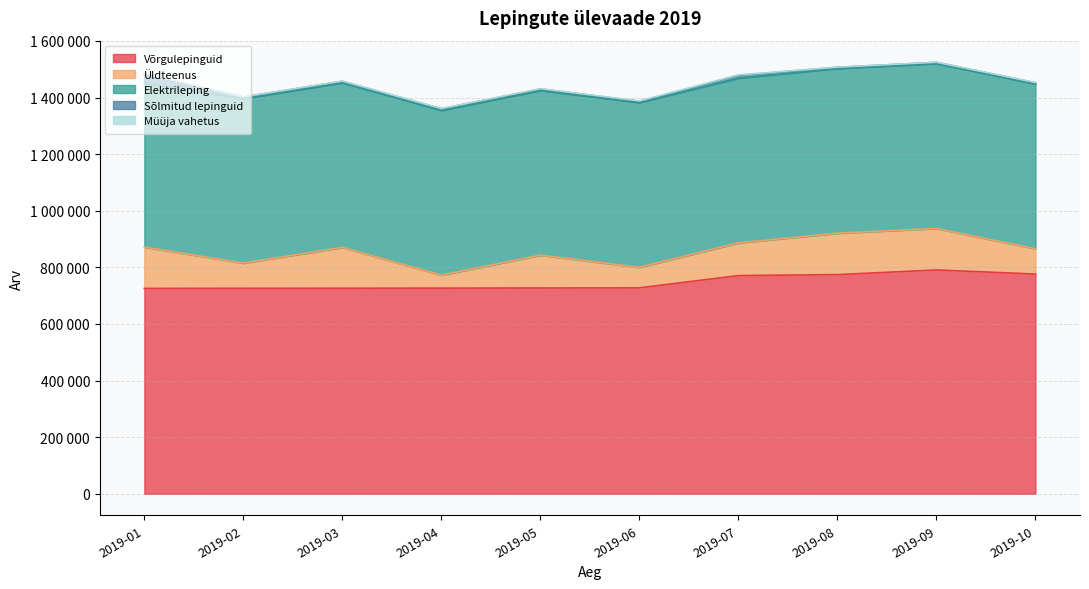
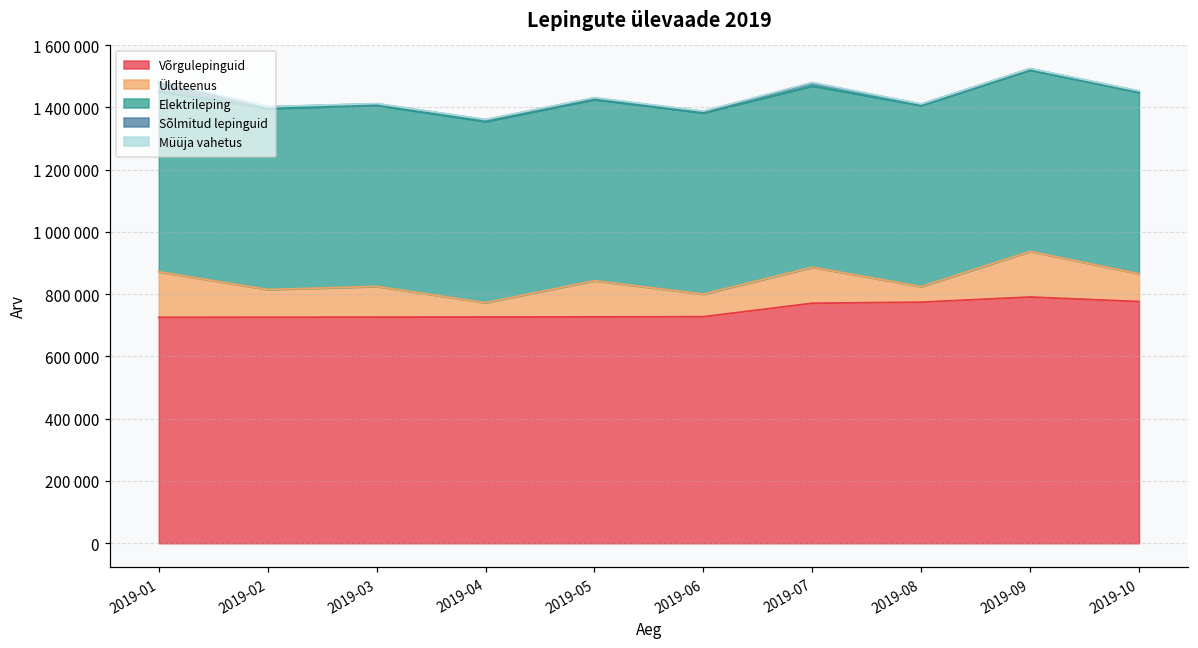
Üldteenus, 2019-03: 140000 -> 100000
Üldteenus, 2019-08: 150000 -> 50000
